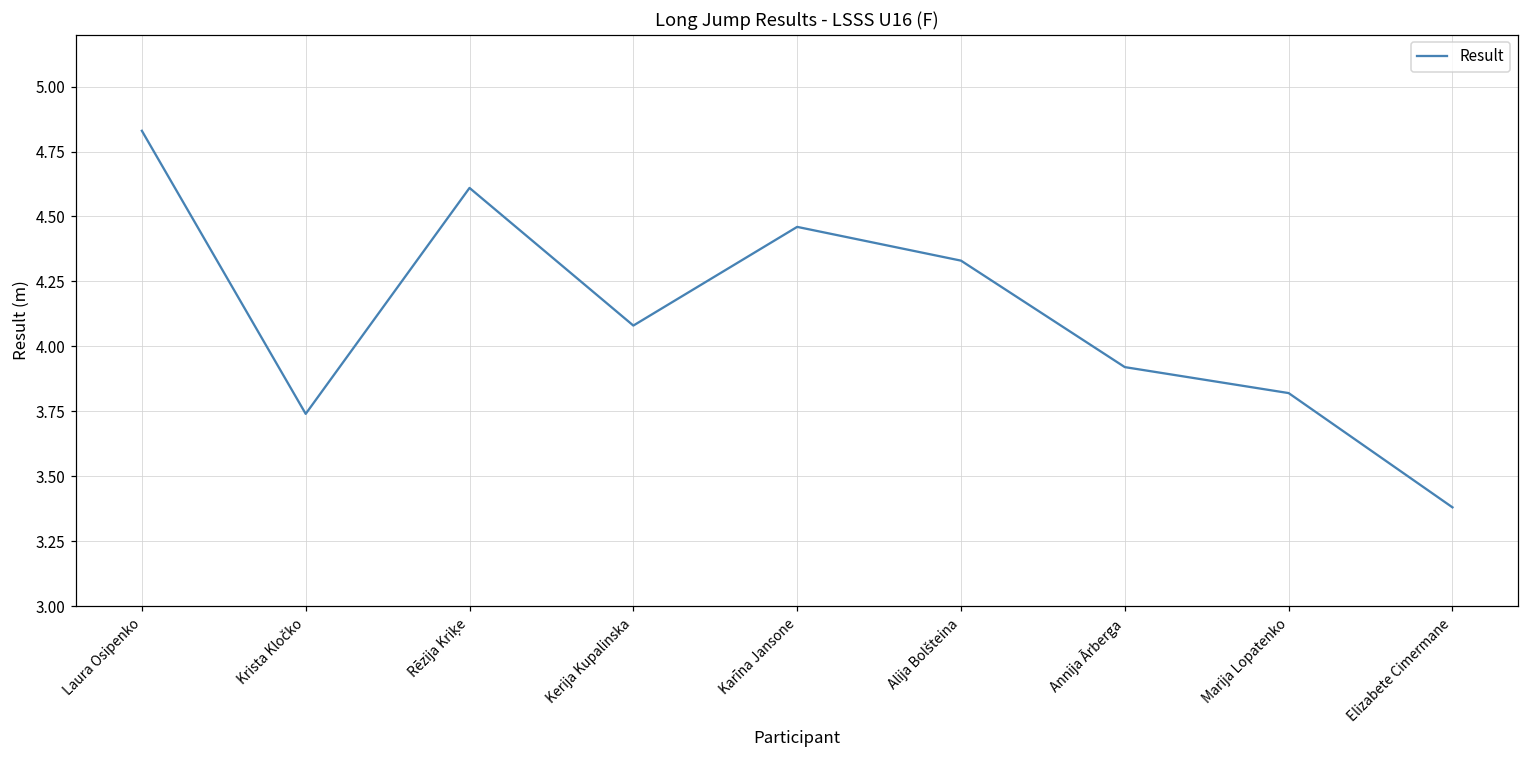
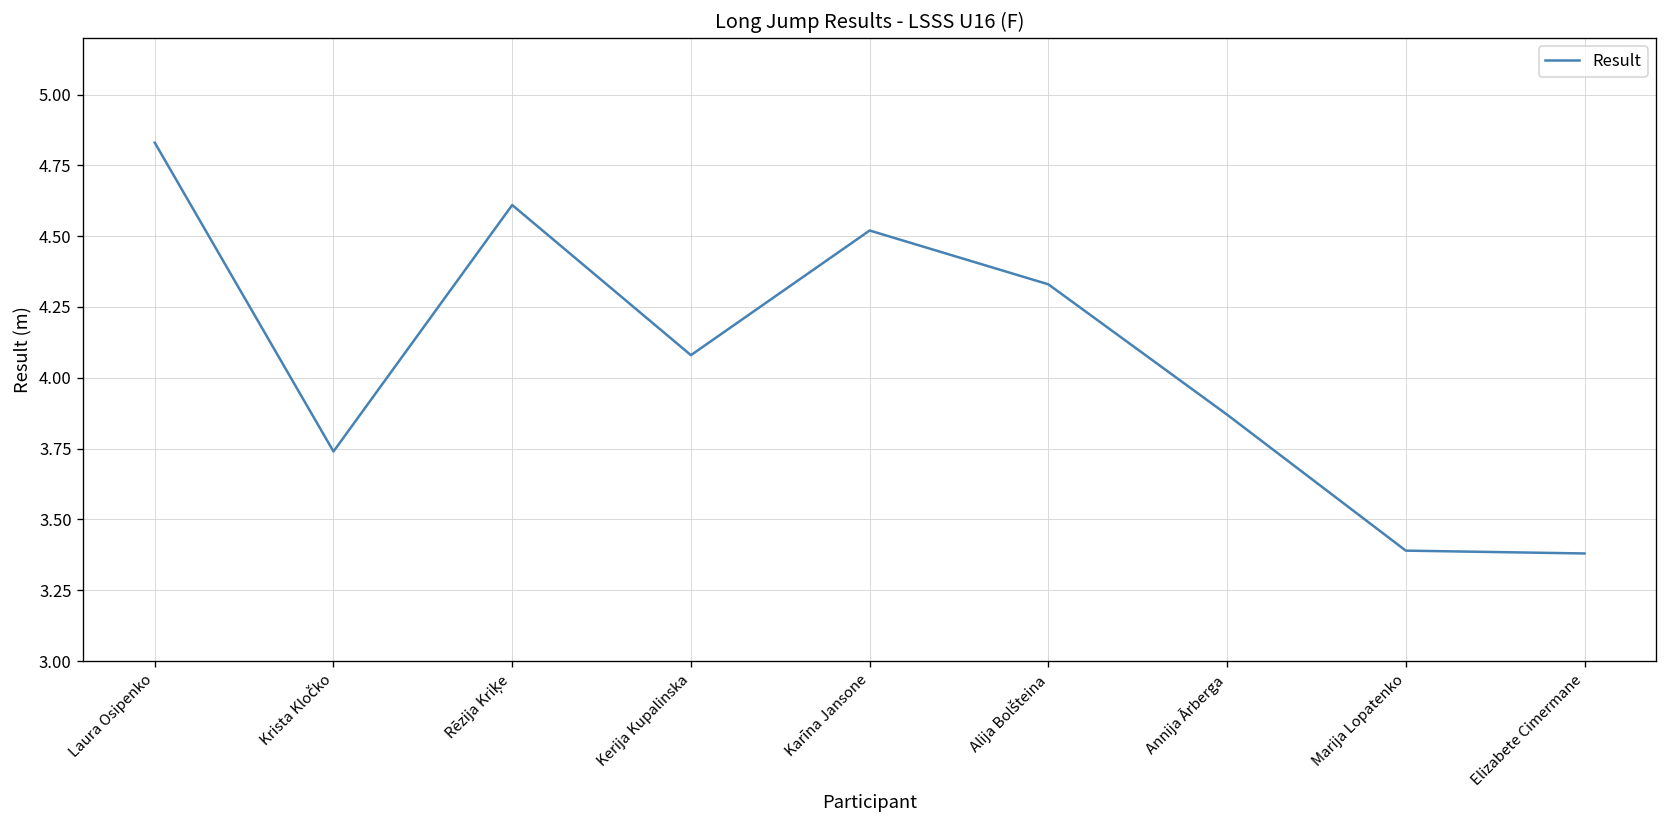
Karīna Jansone: 4.46 -> 4.52
Annija Ārberga: 3.92 -> 3.87
Marija Lopatenko: 3.82 -> 3.39
